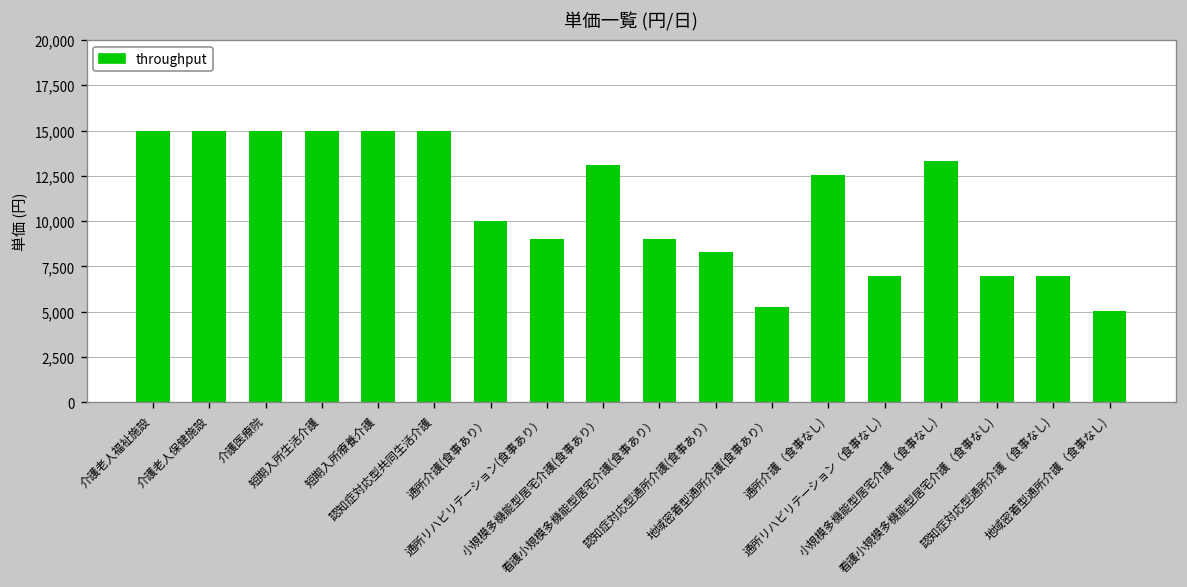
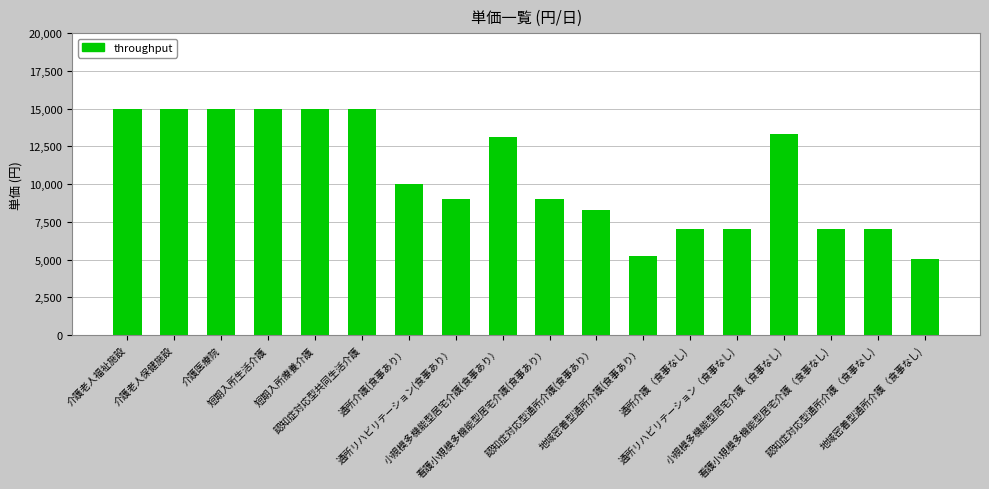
通所介護（食事なし): 12,600 -> 7,000
